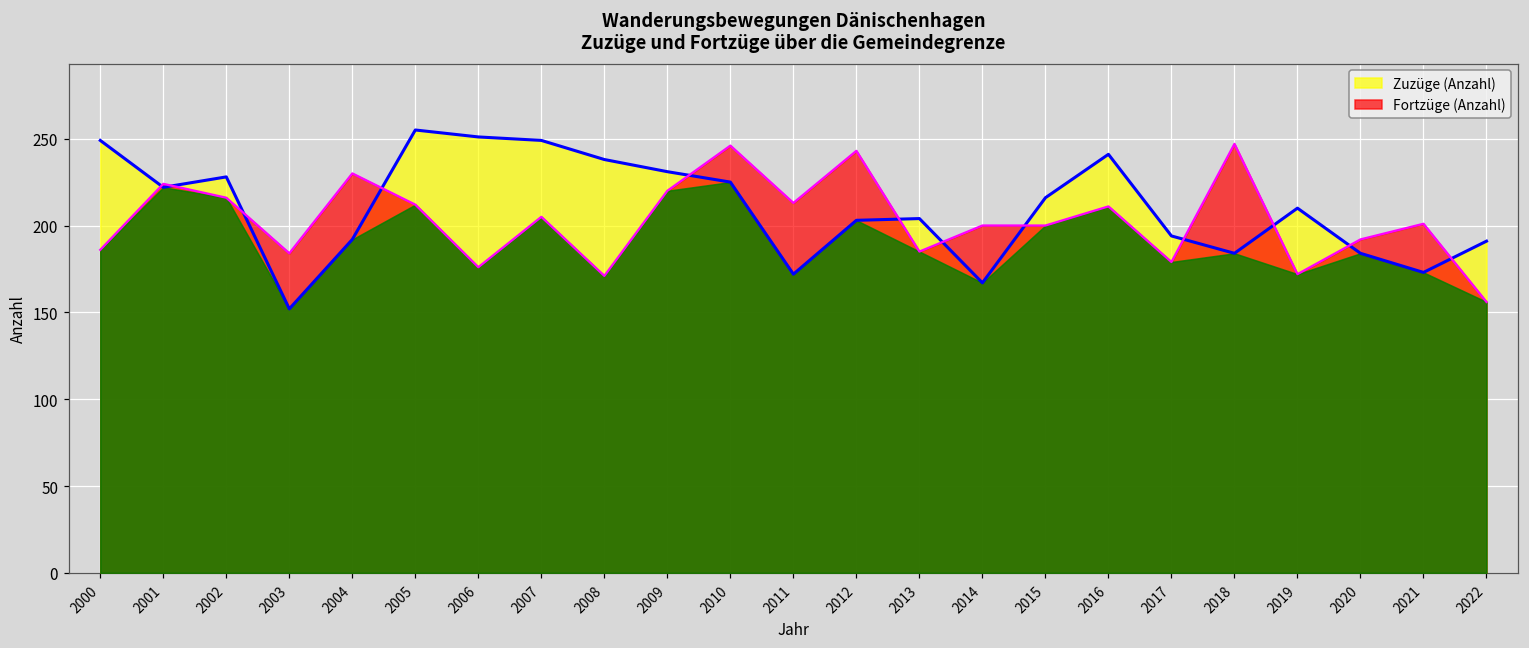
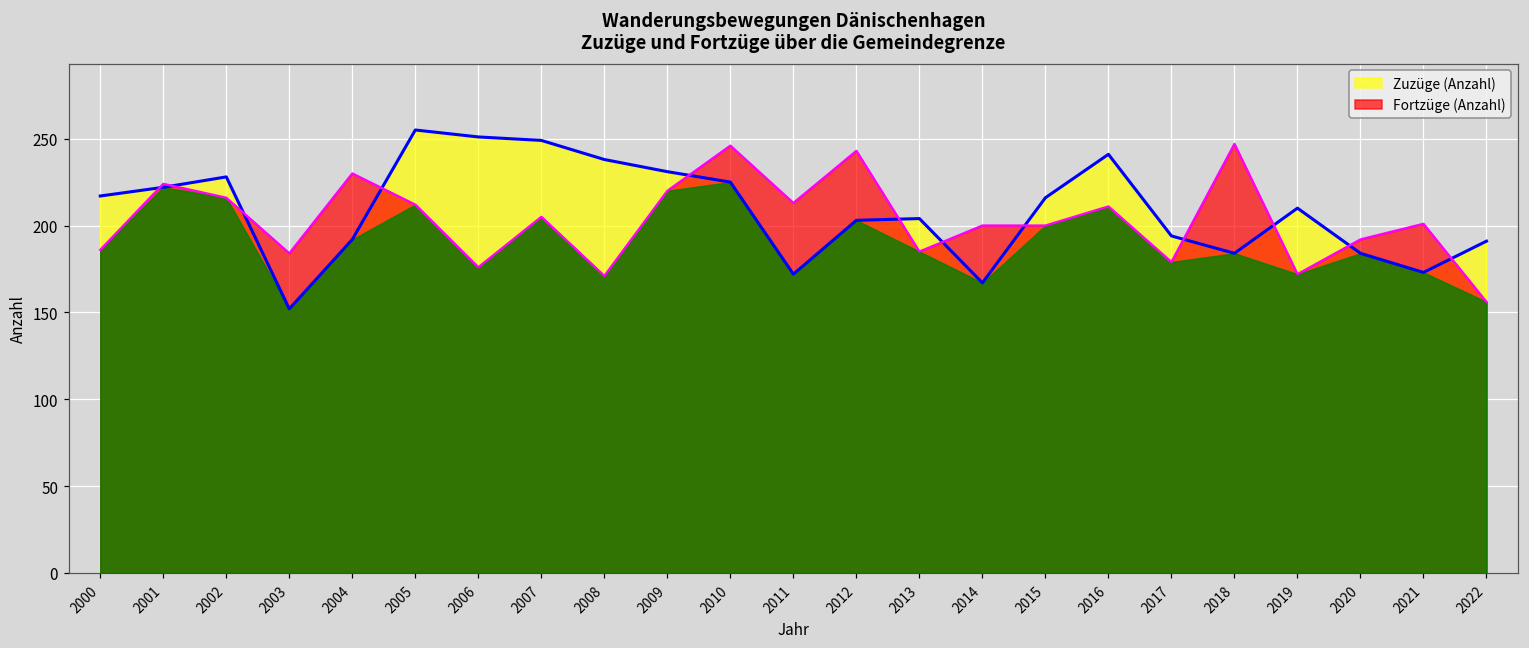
Zuzüge (Anzahl), 2000: 249 -> 217
